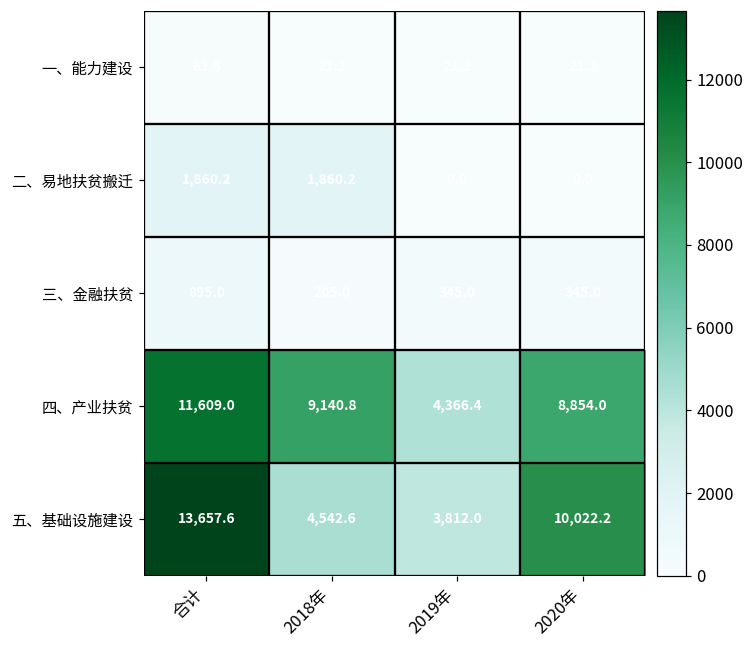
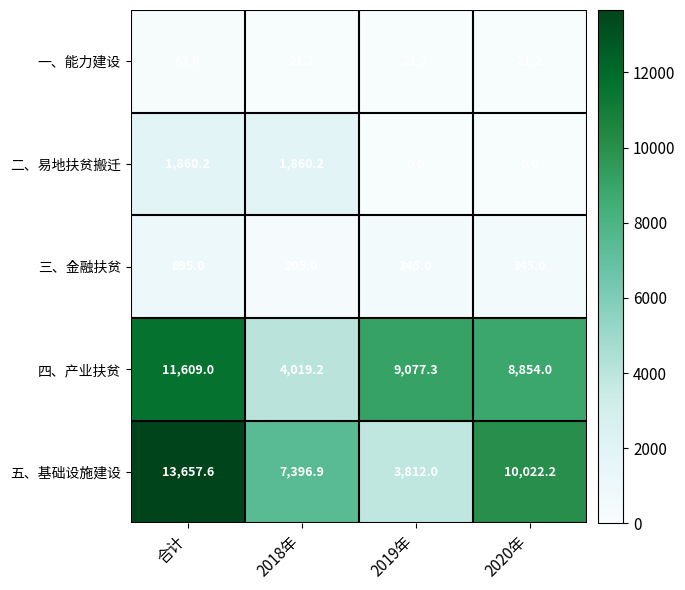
四、产业扶贫, 2018年: 9,140.8 -> 4,019.2
四、产业扶贫, 2019年: 4,366.4 -> 9,077.3
五、基础设施建设, 2018年: 4,542.6 -> 7,396.9
